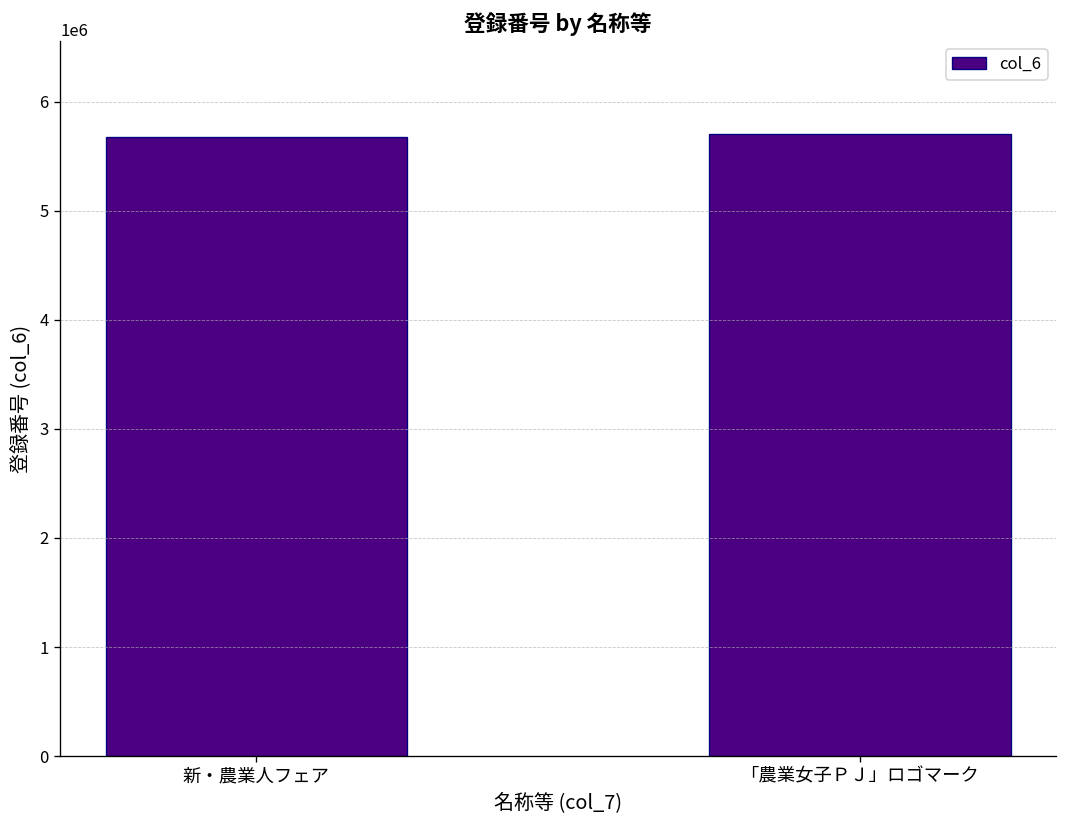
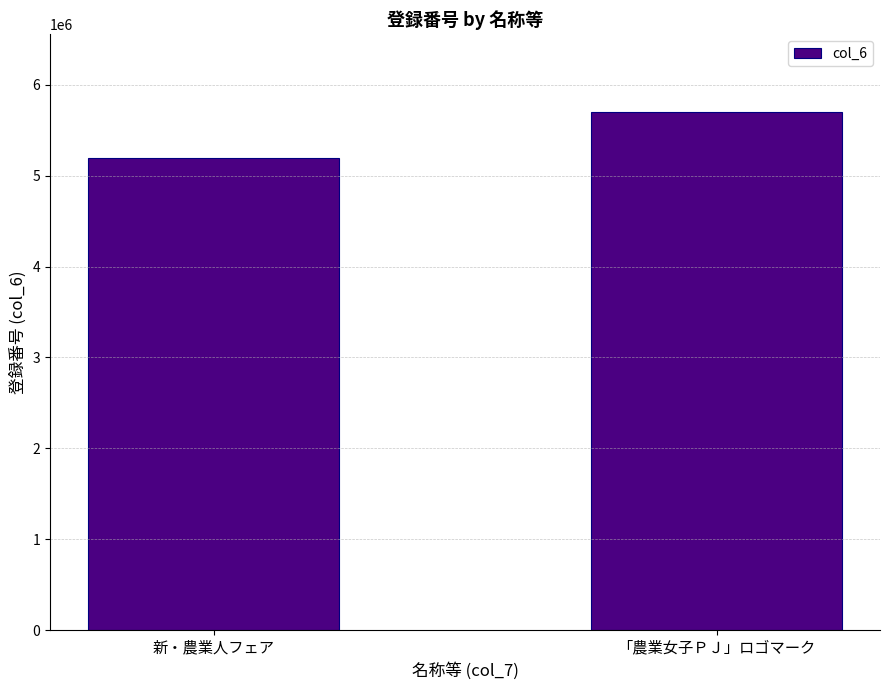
新・農業人フェア: 5700000 -> 5200000
